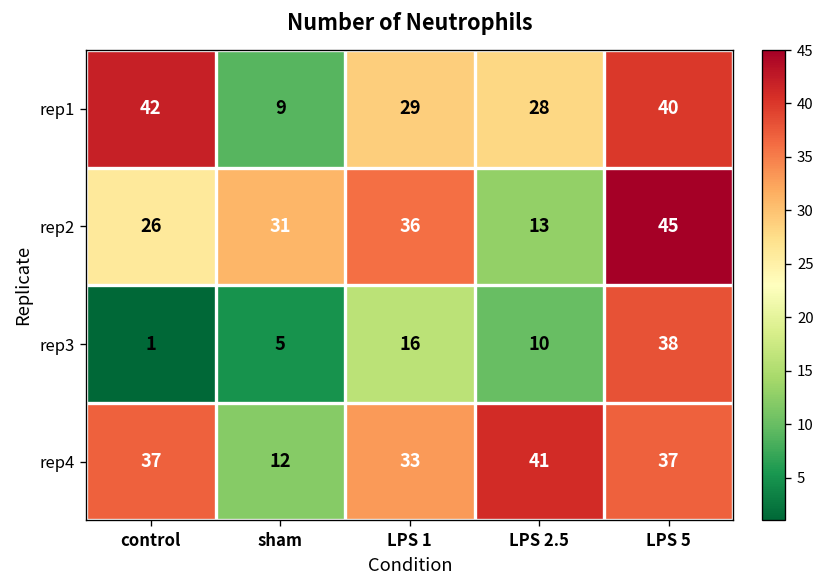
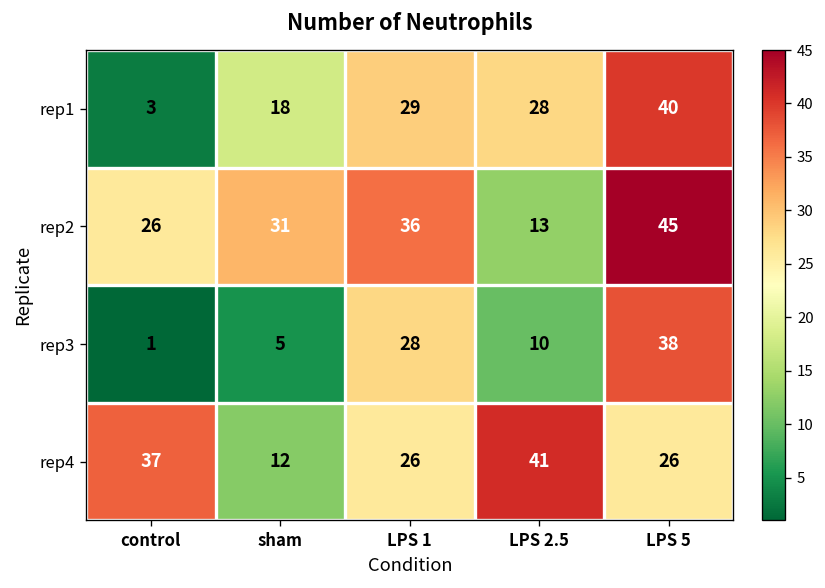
rep1, control: 42 -> 3
rep1, sham: 9 -> 18
rep3, LPS 1: 16 -> 28
rep4, LPS 1: 33 -> 26
rep4, LPS 5: 37 -> 26
